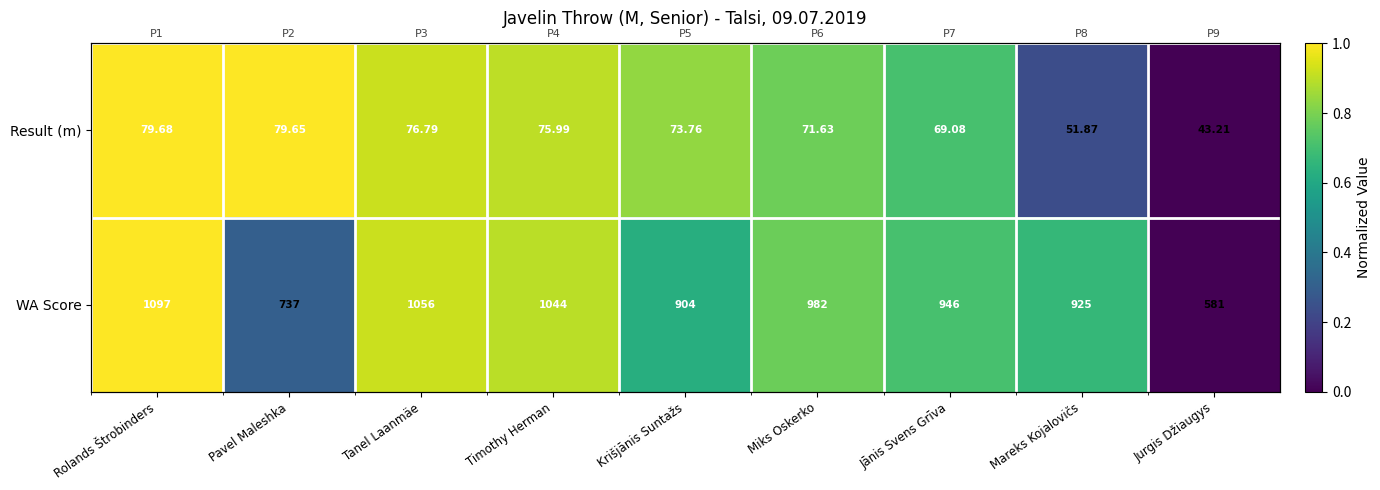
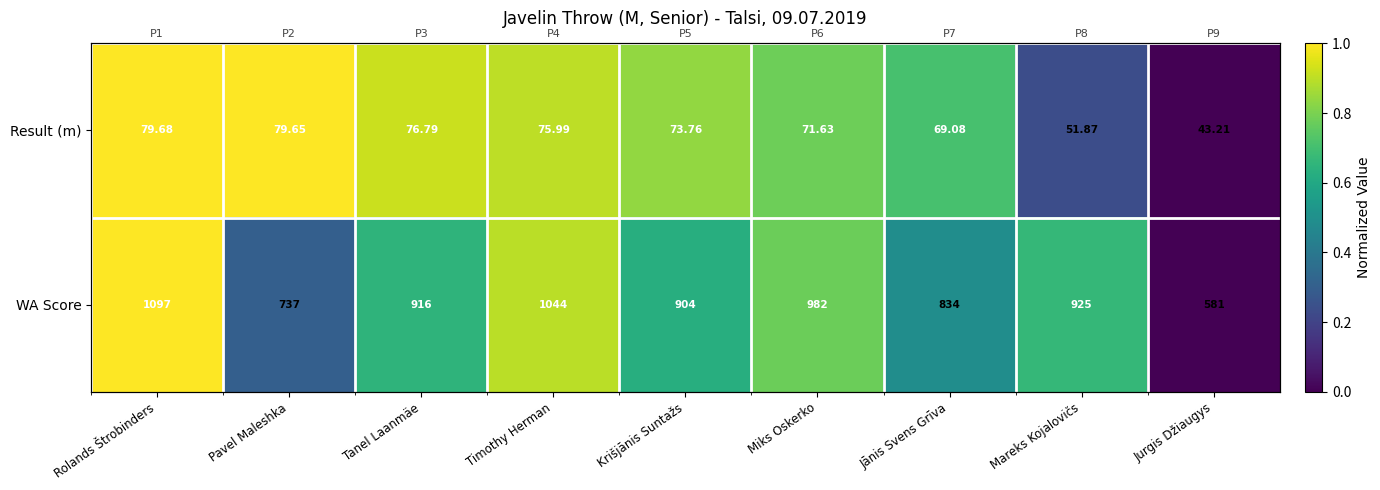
WA Score, Tanel Laanmäe: 1056 -> 916
WA Score, Jānis Svens Grīva: 946 -> 834
